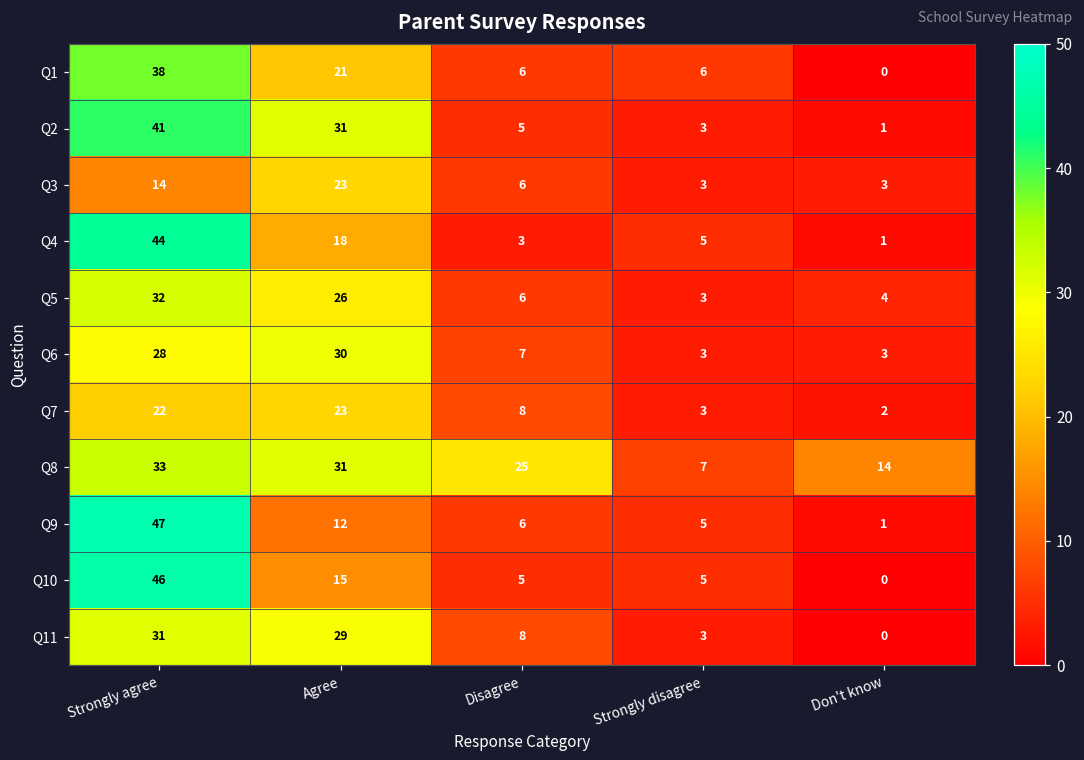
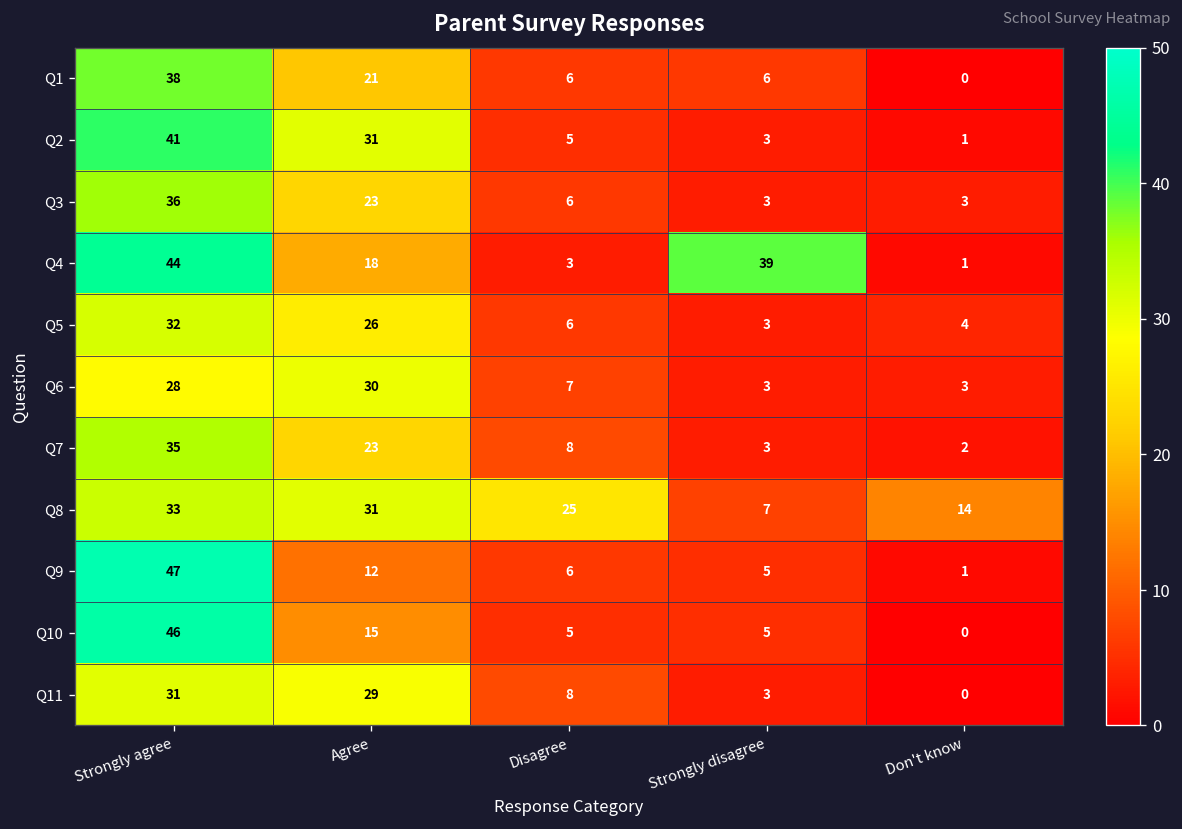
Q3, Strongly agree: 14 -> 36
Q4, Strongly disagree: 5 -> 39
Q7, Strongly agree: 22 -> 35
